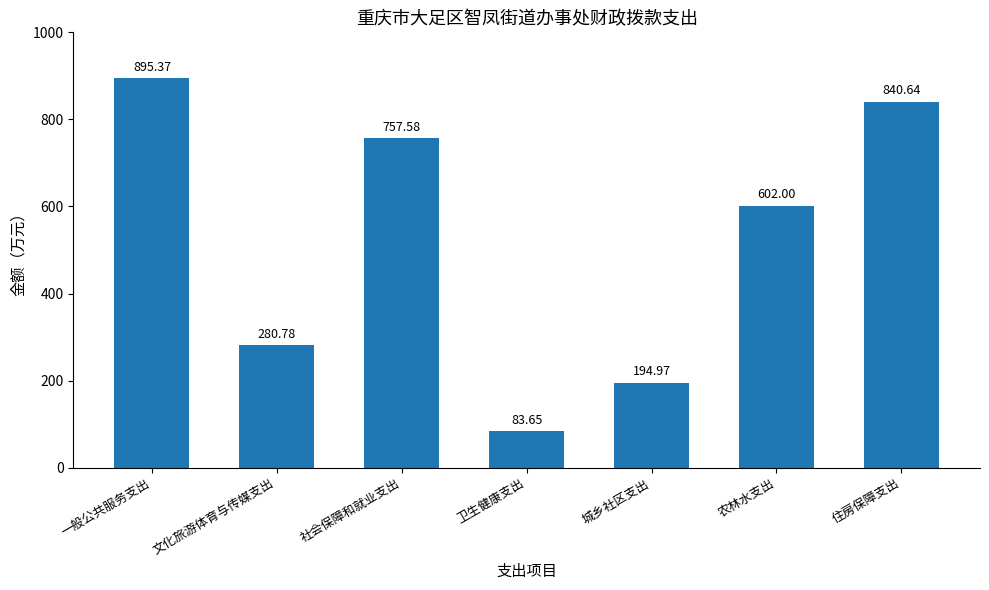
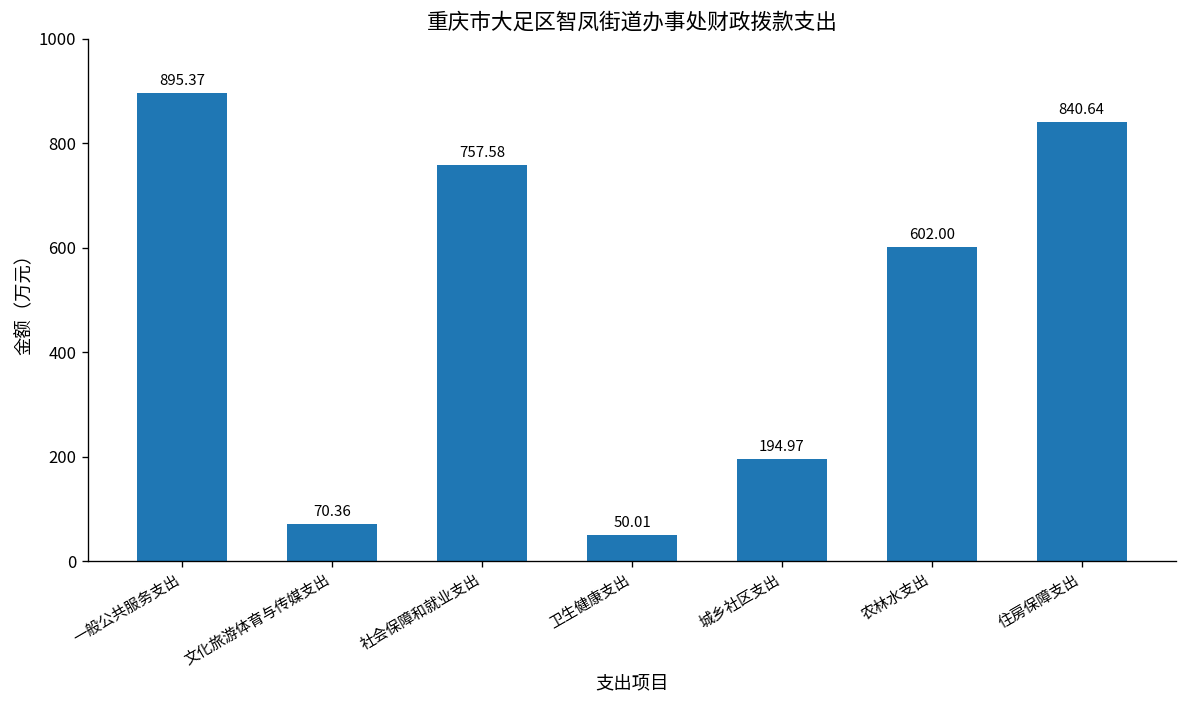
文化旅游体育与传媒支出: 280.78 -> 70.36
卫生健康支出: 83.65 -> 50.01
